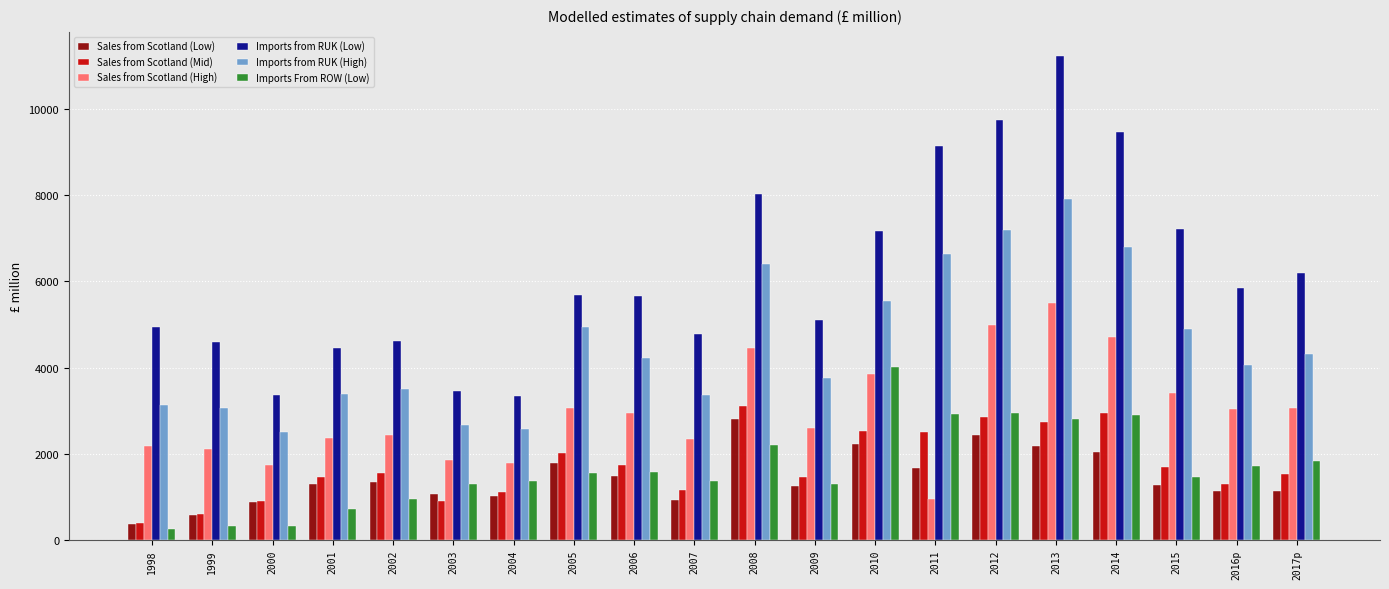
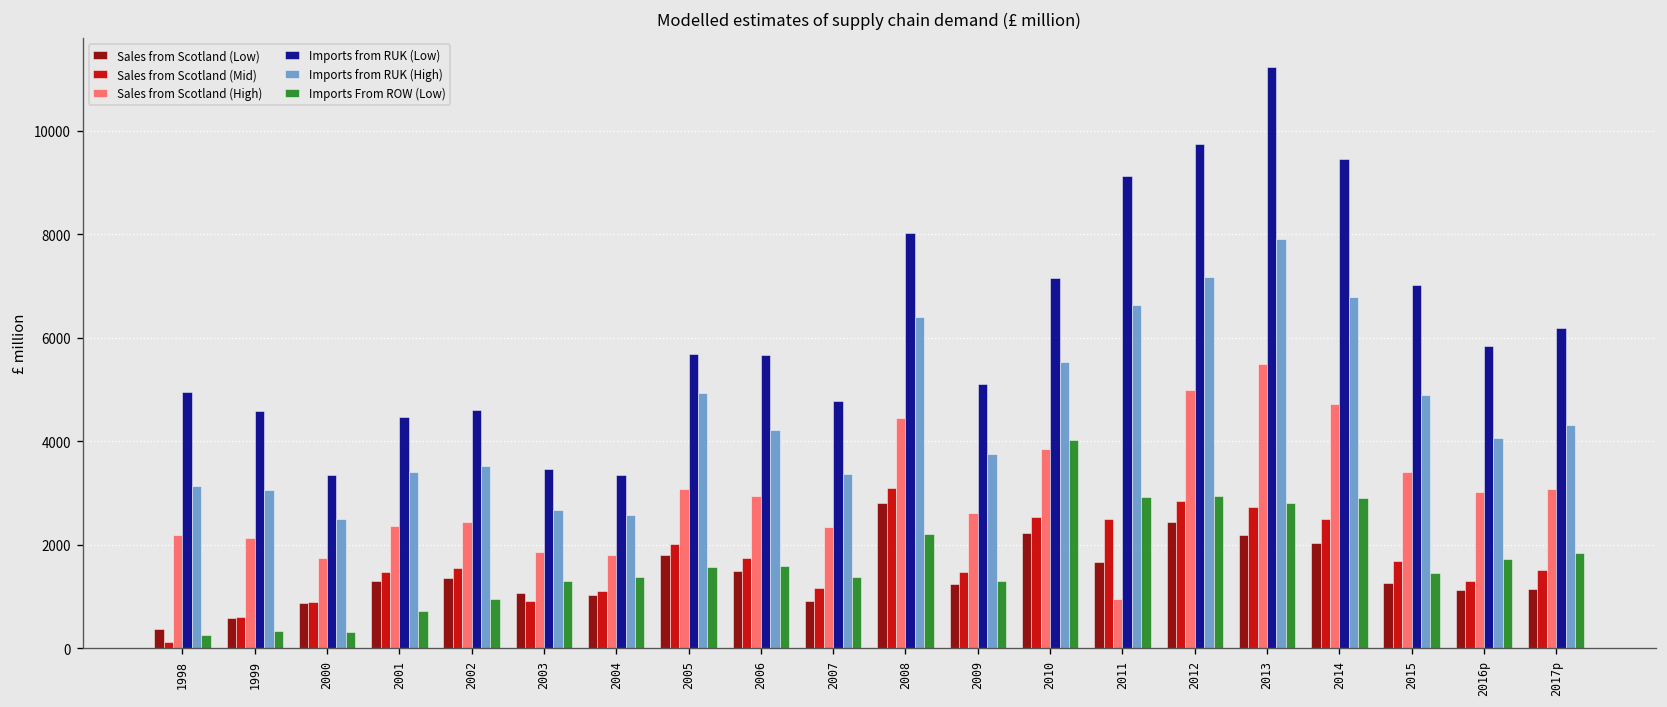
Sales from Scotland (Mid), 1998: 400 -> 100
Sales from Scotland (Mid), 2014: 2900 -> 2500
Imports from RUK (Low), 2015: 7200 -> 7000
